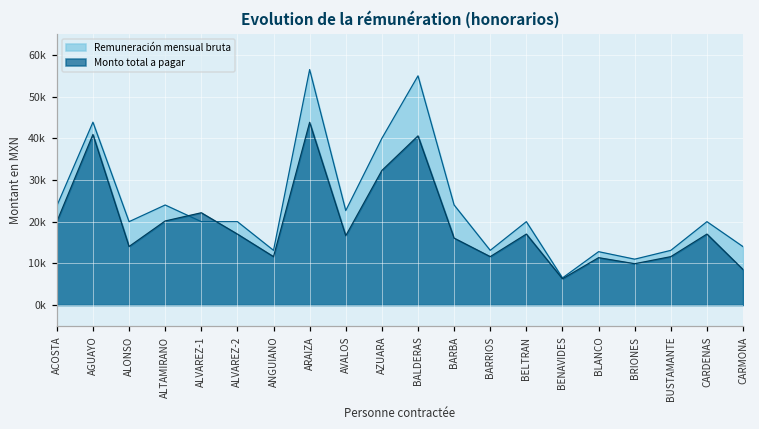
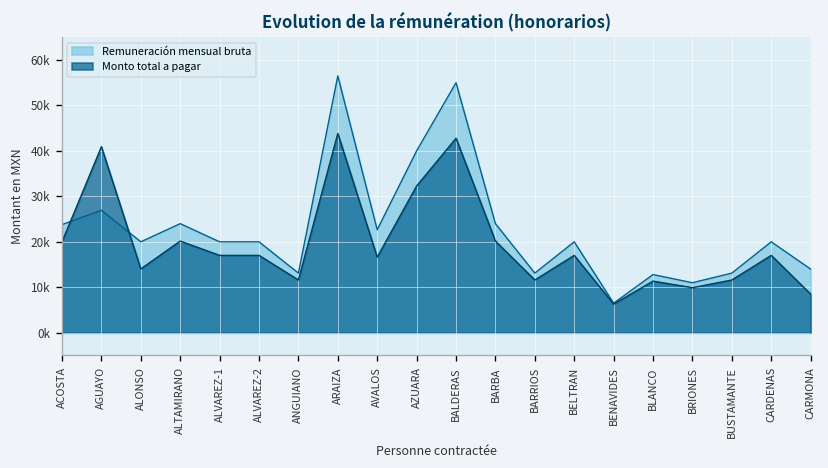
Remuneración mensual bruta, AGUAYO: 44000 -> 27000
Monto total a pagar, ALVAREZ-1: 22000 -> 17000
Monto total a pagar, BALDERAS: 41000 -> 43000
Monto total a pagar, BARBA: 16000 -> 20000
